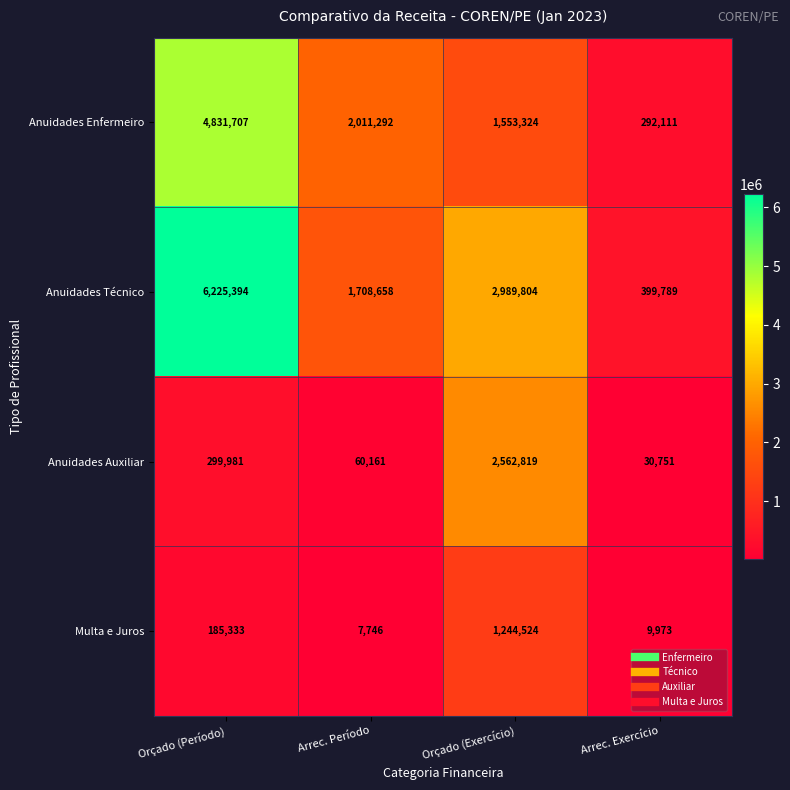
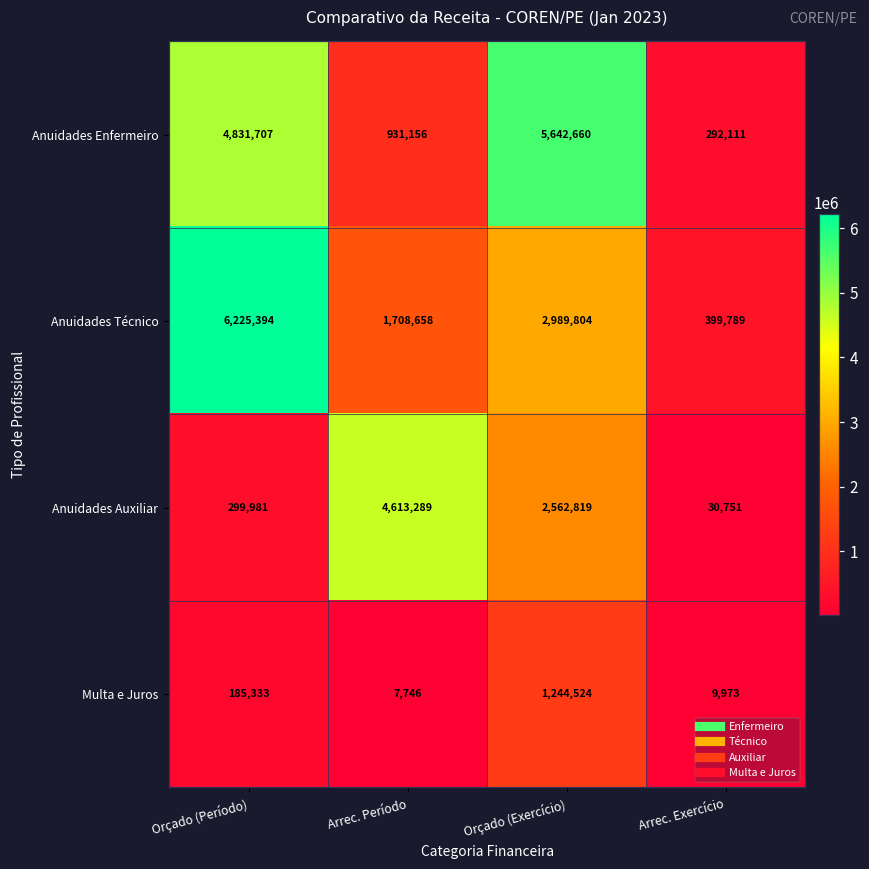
Anuidades Enfermeiro, Arrec. Período: 2,011,292 -> 931,156
Anuidades Enfermeiro, Orçado (Exercício): 1,553,324 -> 5,642,660
Anuidades Auxiliar, Arrec. Período: 60,161 -> 4,613,289
